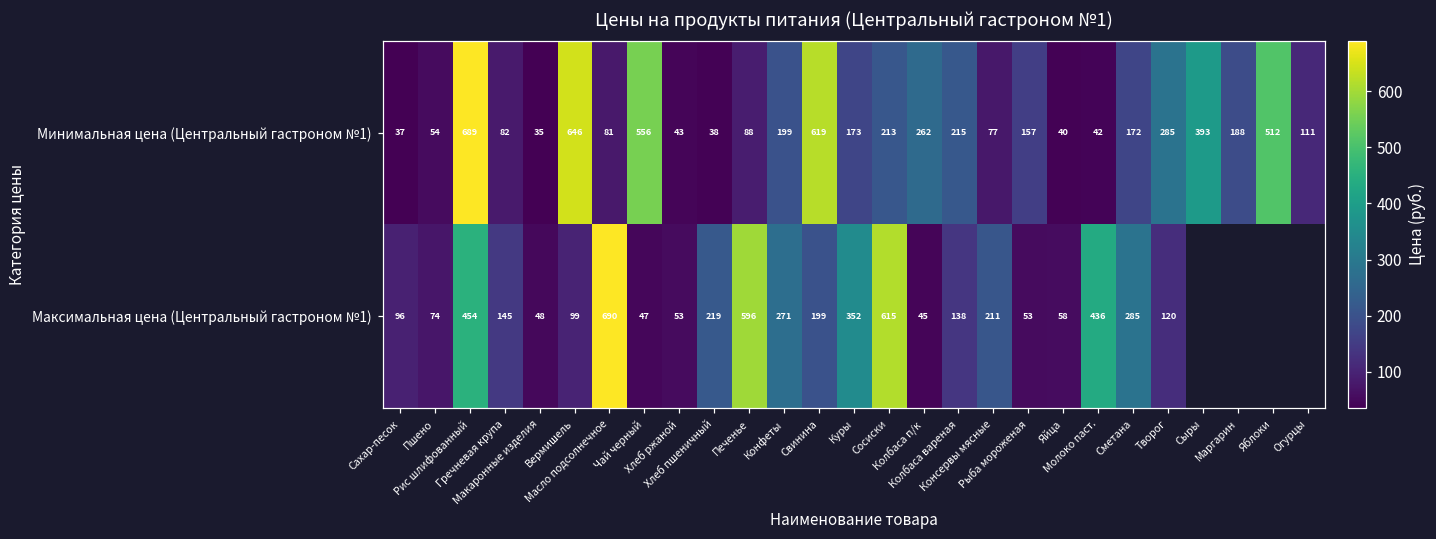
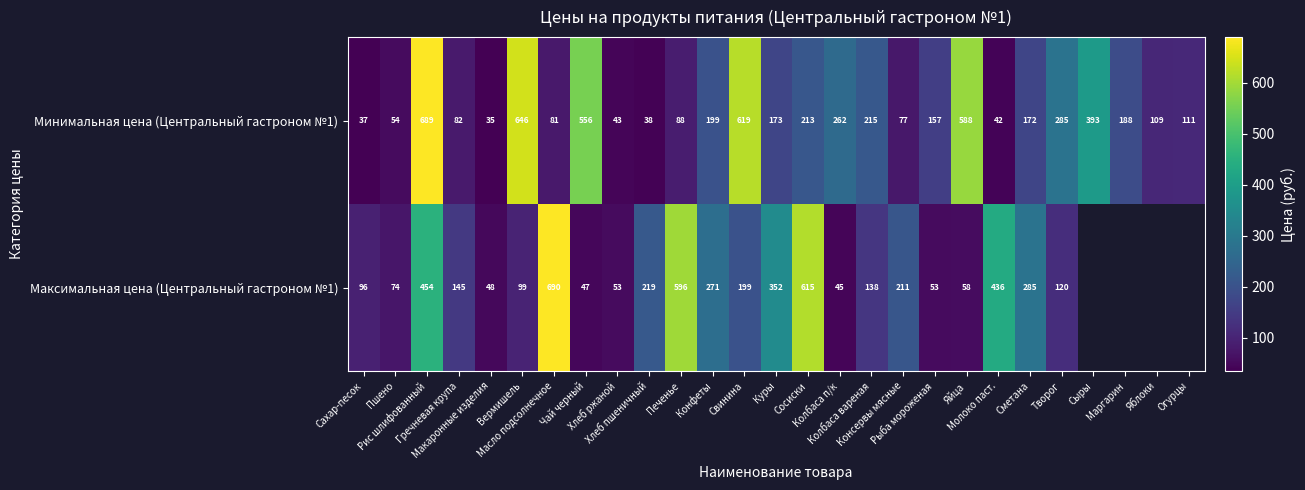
Минимальная цена (Центральный гастроном №1), Яйца: 40 -> 588
Минимальная цена (Центральный гастроном №1), Яблоки: 512 -> 109
